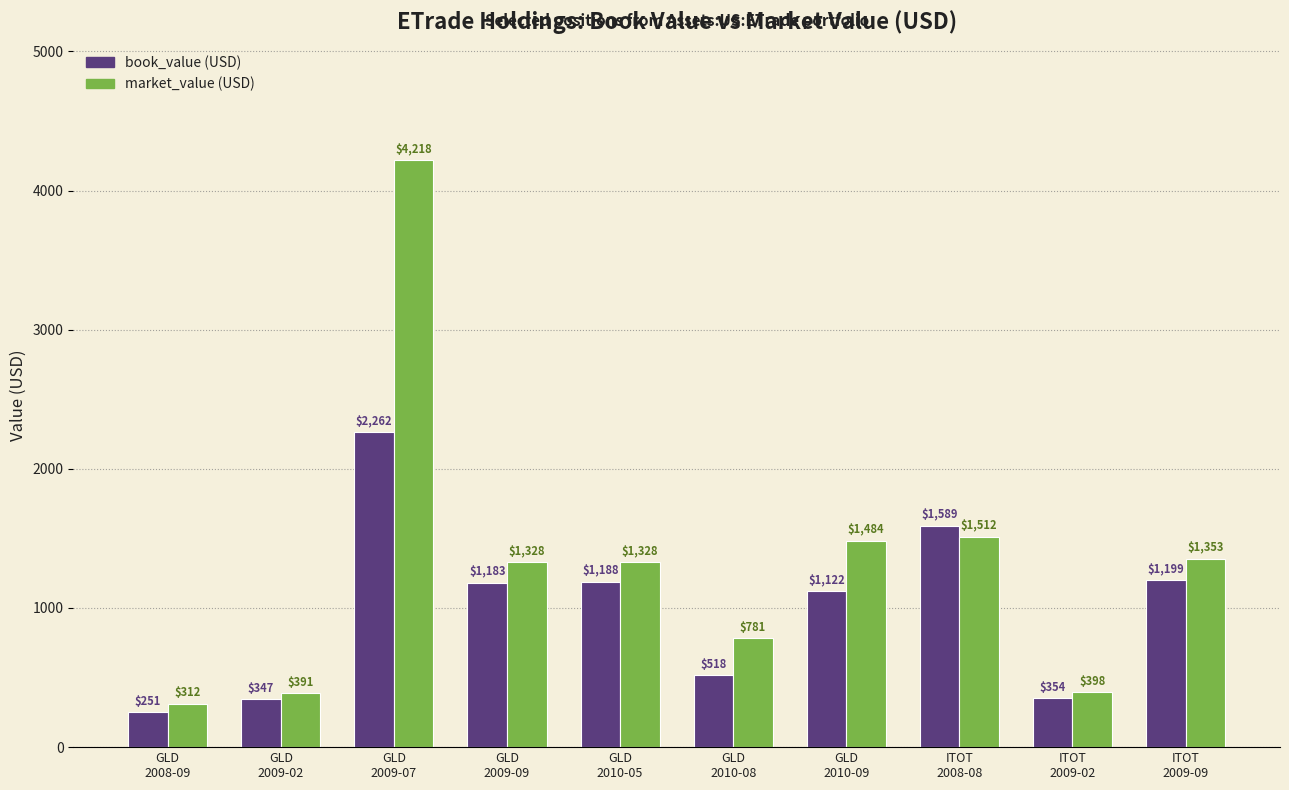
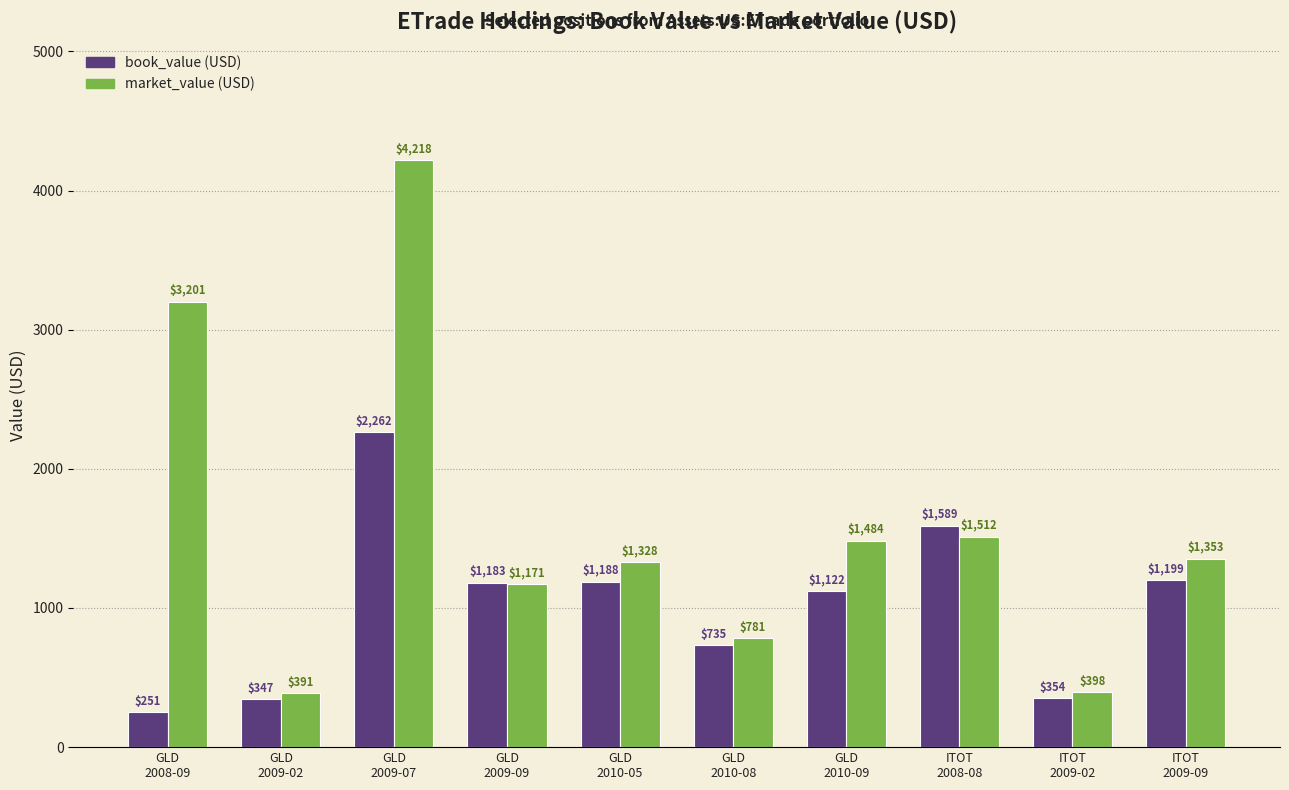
market_value (USD), GLD 2008-09: $312 -> $3,201
market_value (USD), GLD 2009-09: $1,328 -> $1,171
book_value (USD), GLD 2010-08: $518 -> $735
